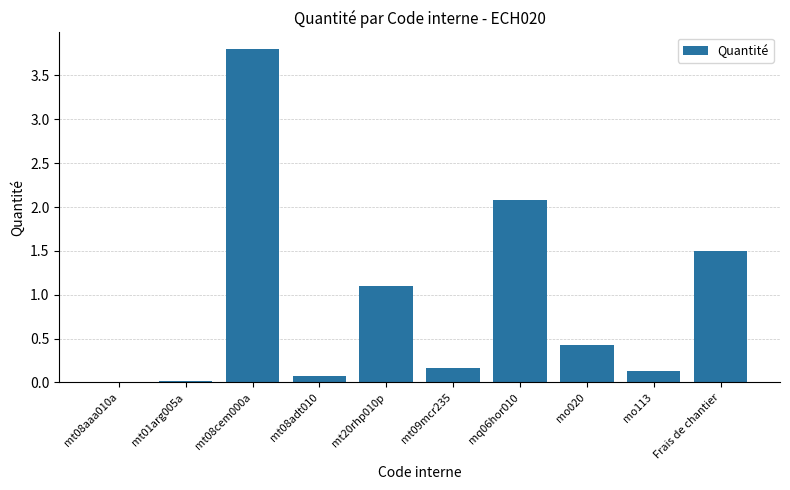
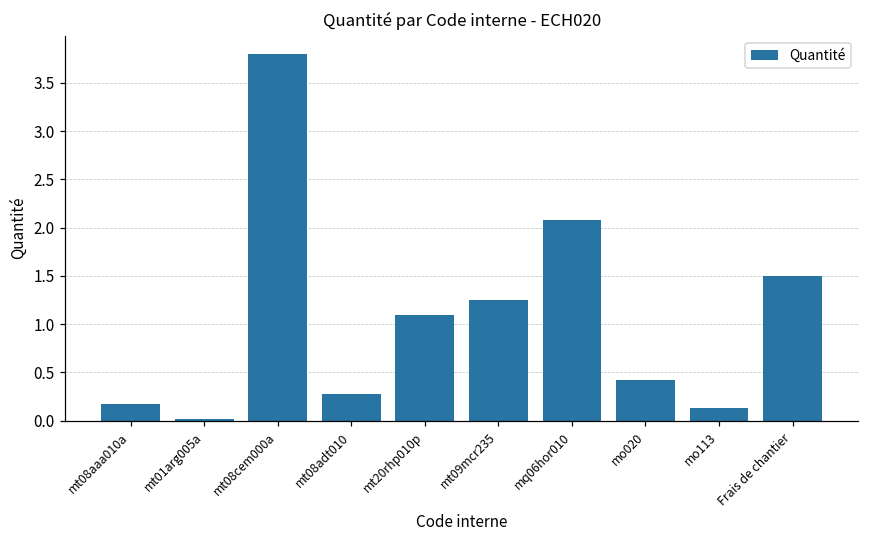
mt08aaa010a: 0.0 -> 0.2
mt08adt010: 0.1 -> 0.3
mt09mcr235: 0.2 -> 1.2
